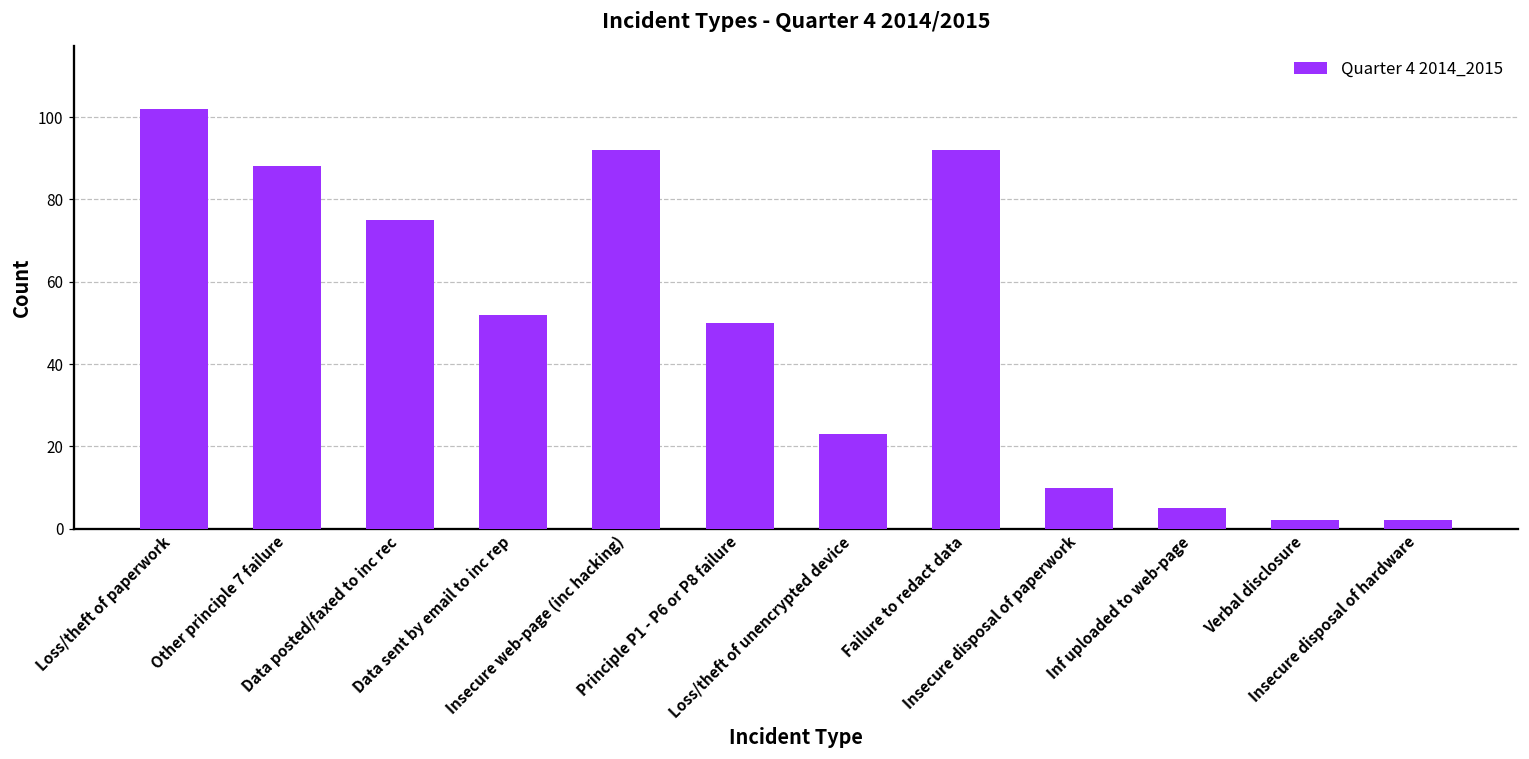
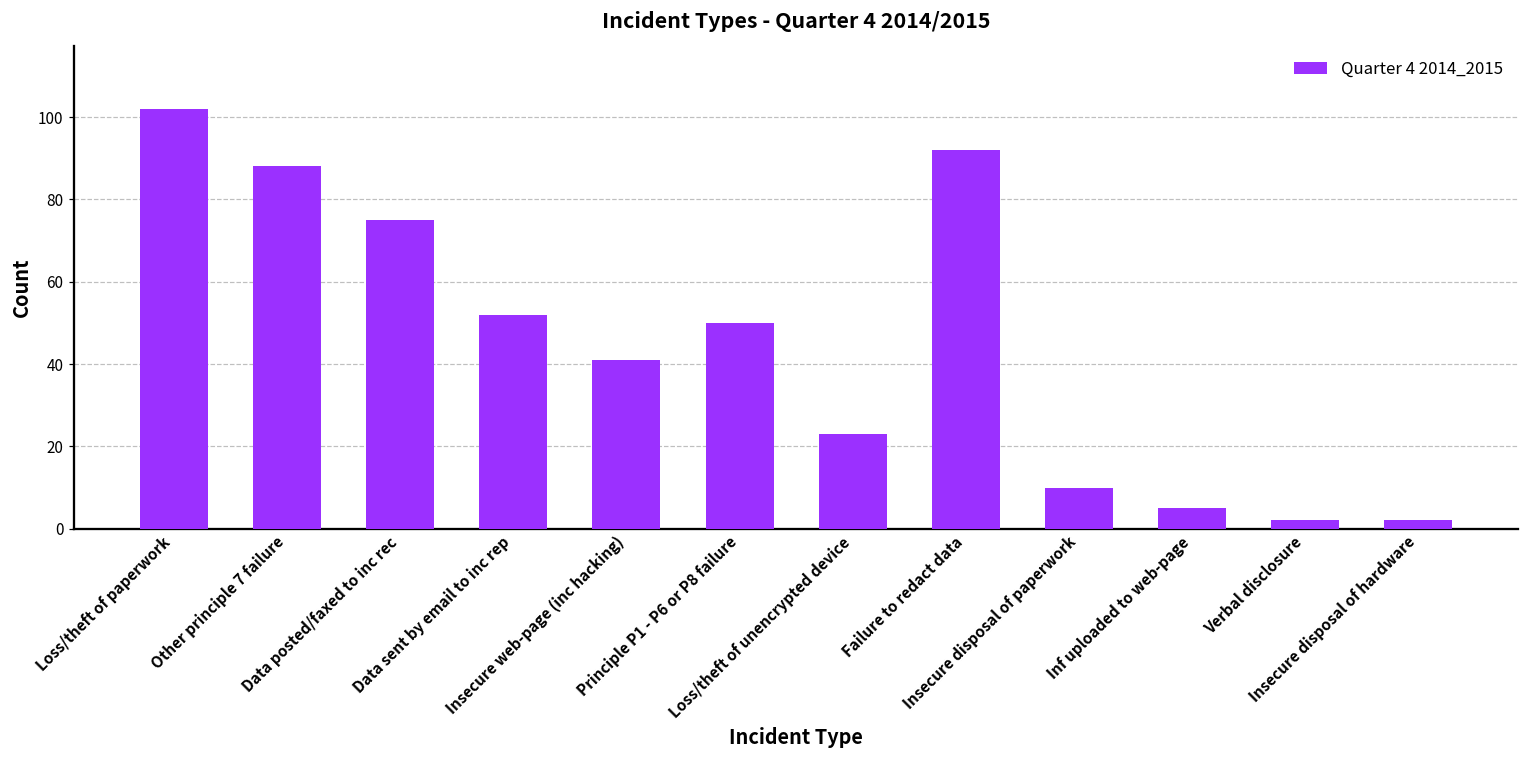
Insecure web-page (inc hacking): 92 -> 41
